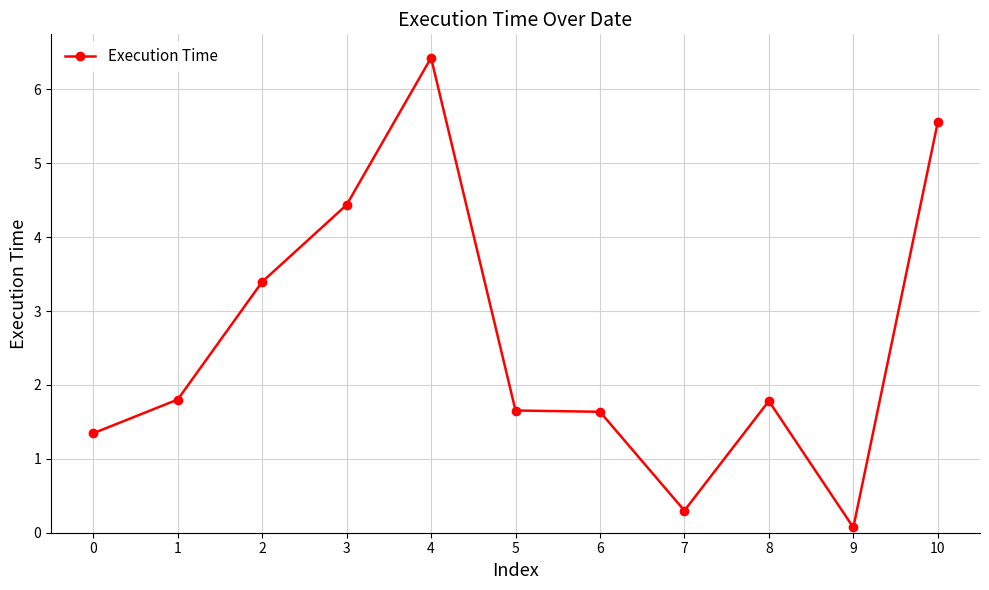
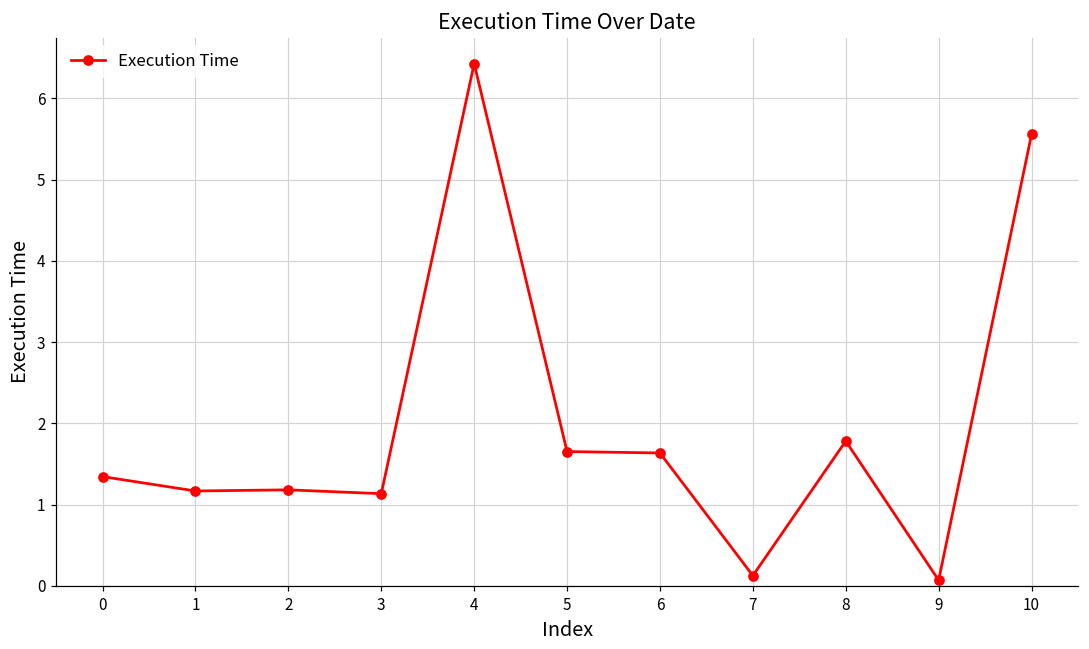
1: 1.8 -> 1.2
2: 3.4 -> 1.2
3: 4.4 -> 1.1
7: 0.3 -> 0.1
